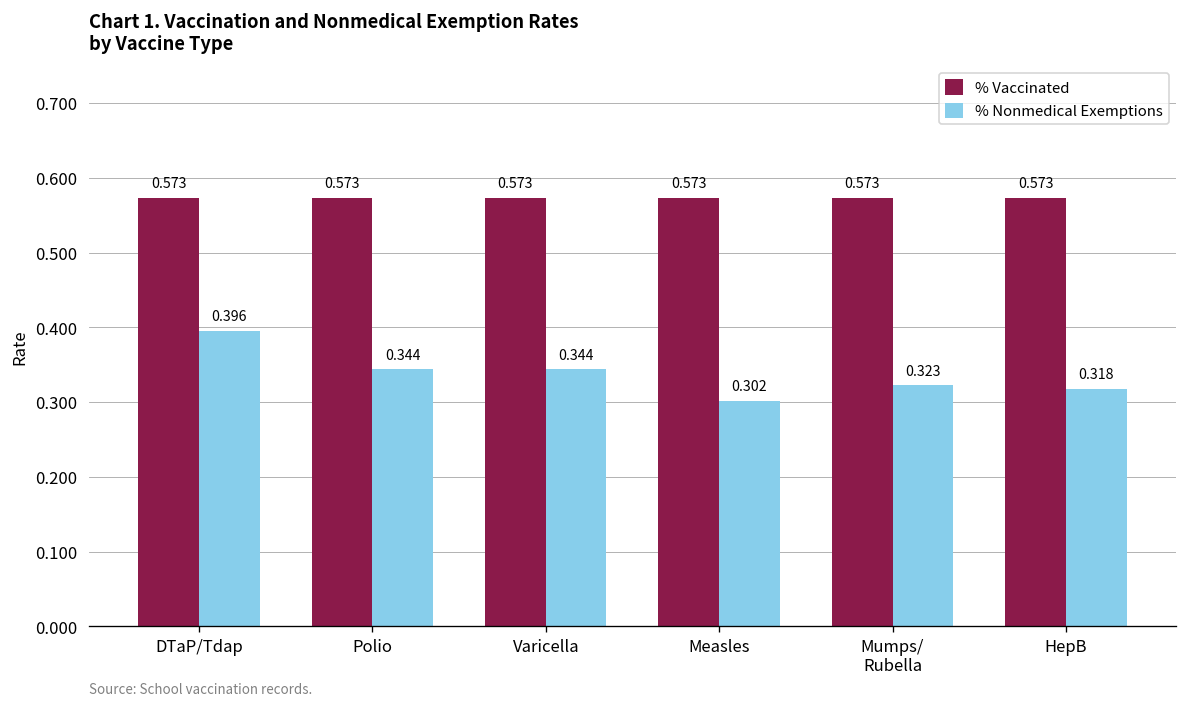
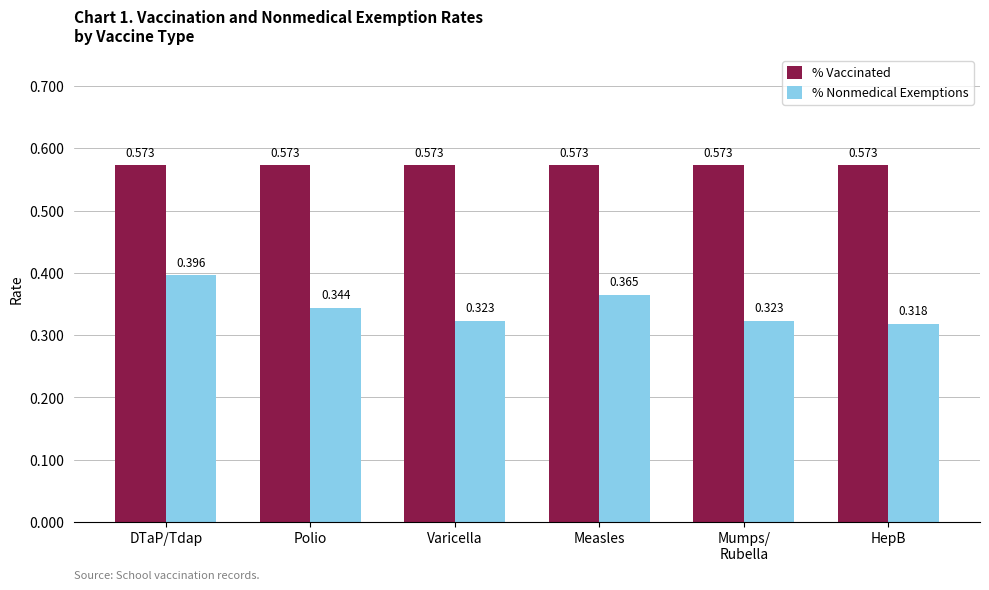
% Nonmedical Exemptions, Varicella: 0.344 -> 0.323
% Nonmedical Exemptions, Measles: 0.302 -> 0.365
